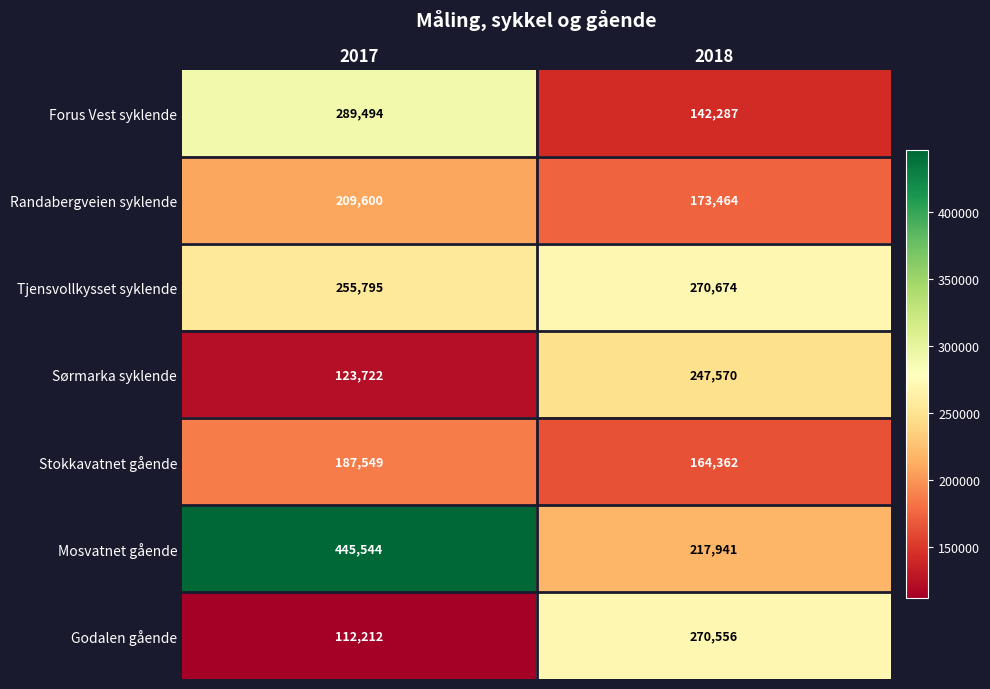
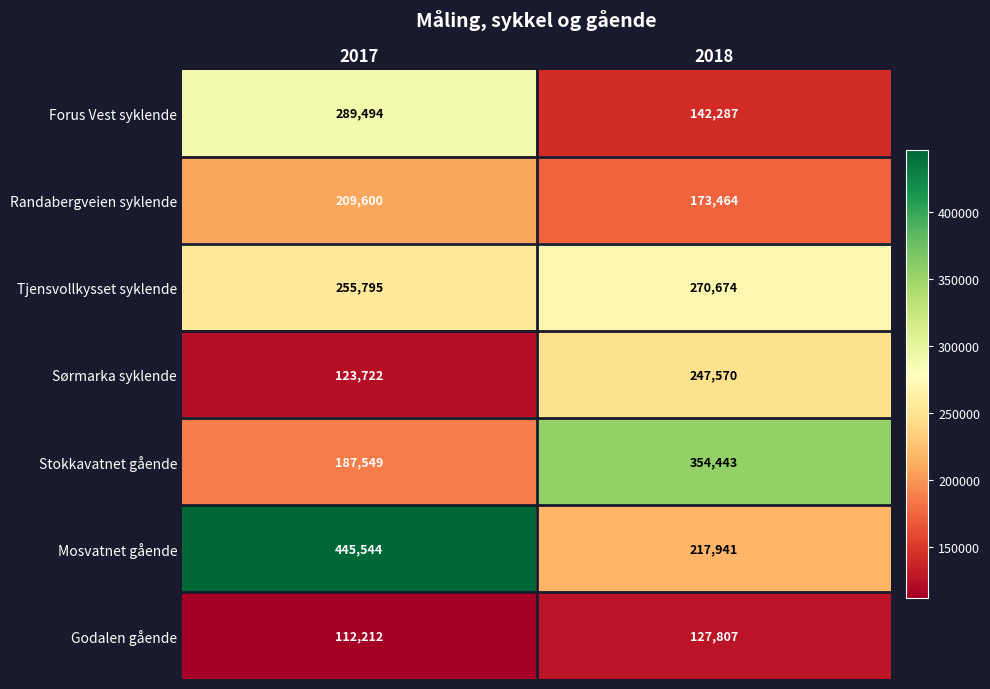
Stokkavatnet gående, 2018: 164,362 -> 354,443
Godalen gående, 2018: 270,556 -> 127,807
